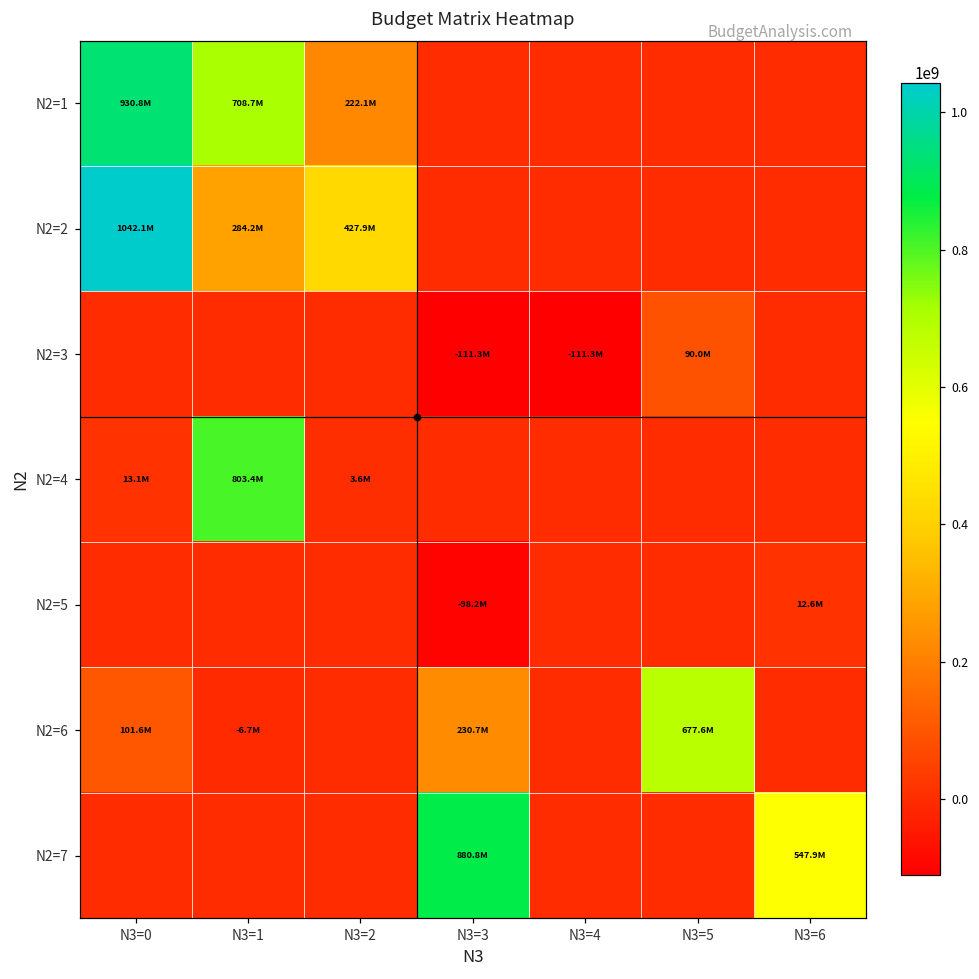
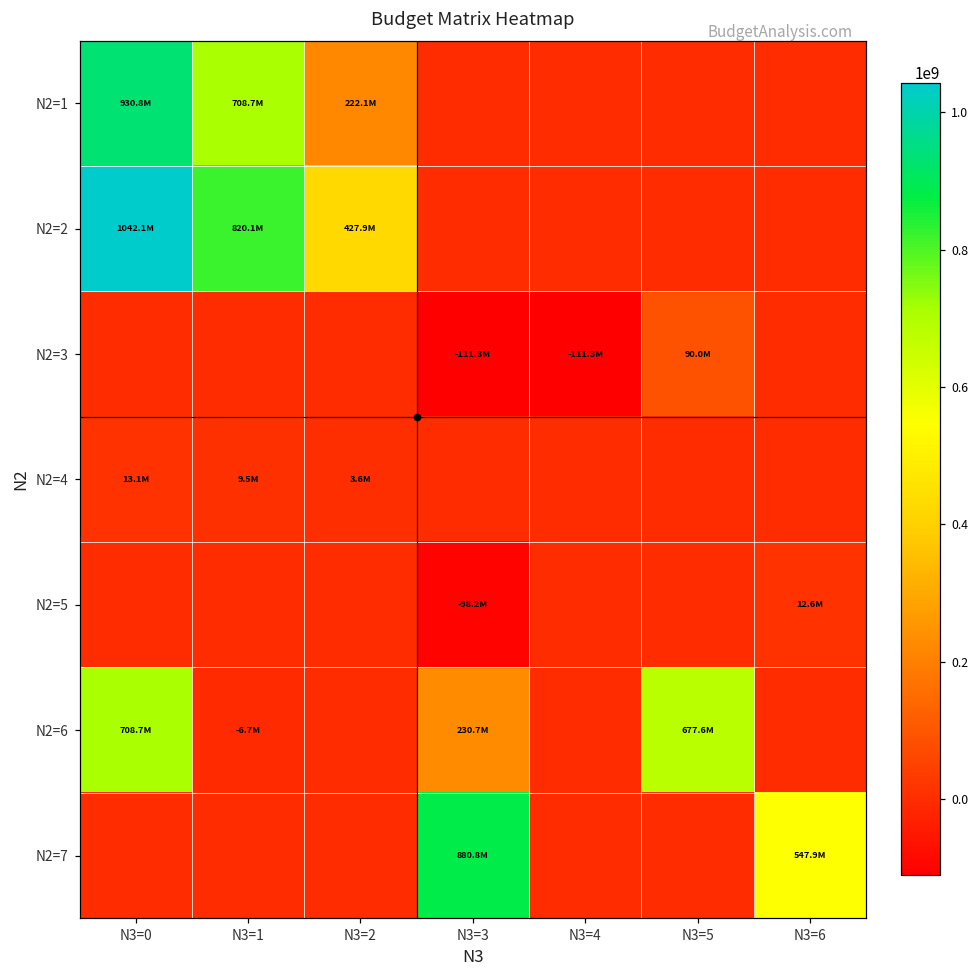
N2=2, N3=1: 284.2M -> 820.1M
N2=4, N3=1: 803.4M -> 9.5M
N2=6, N3=0: 101.6M -> 708.7M
